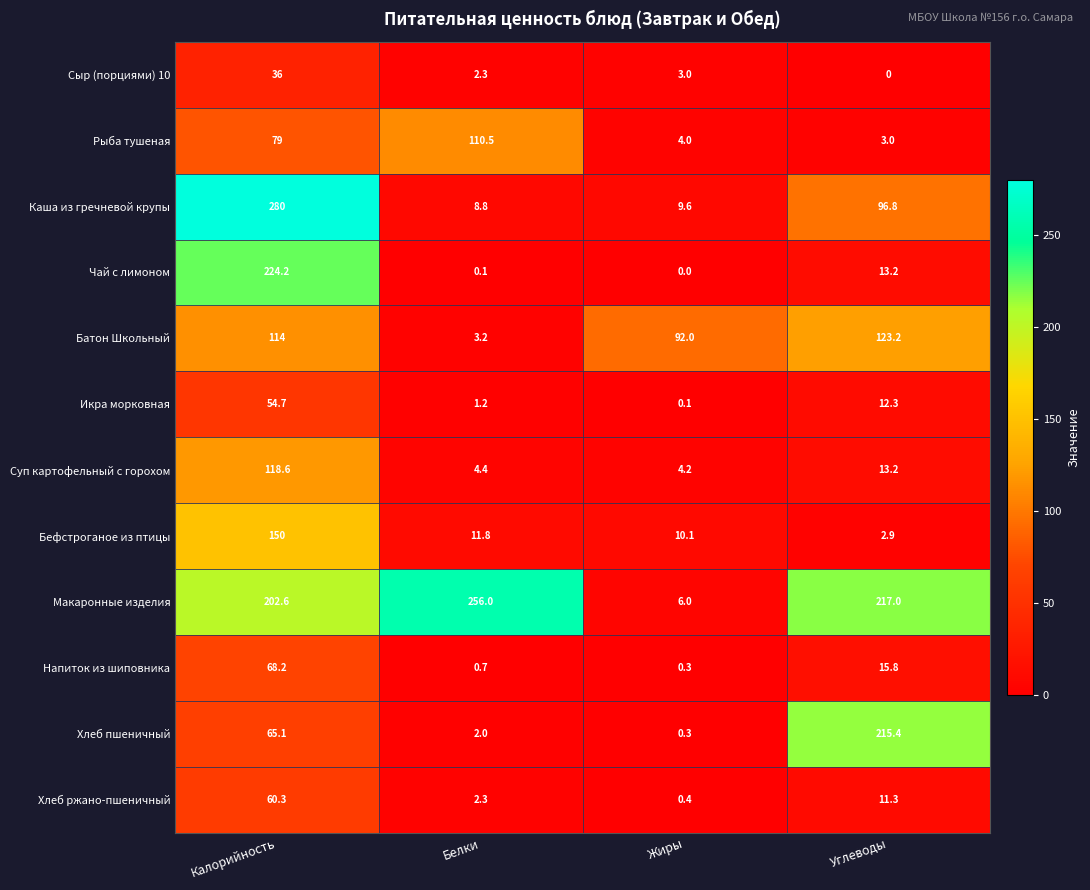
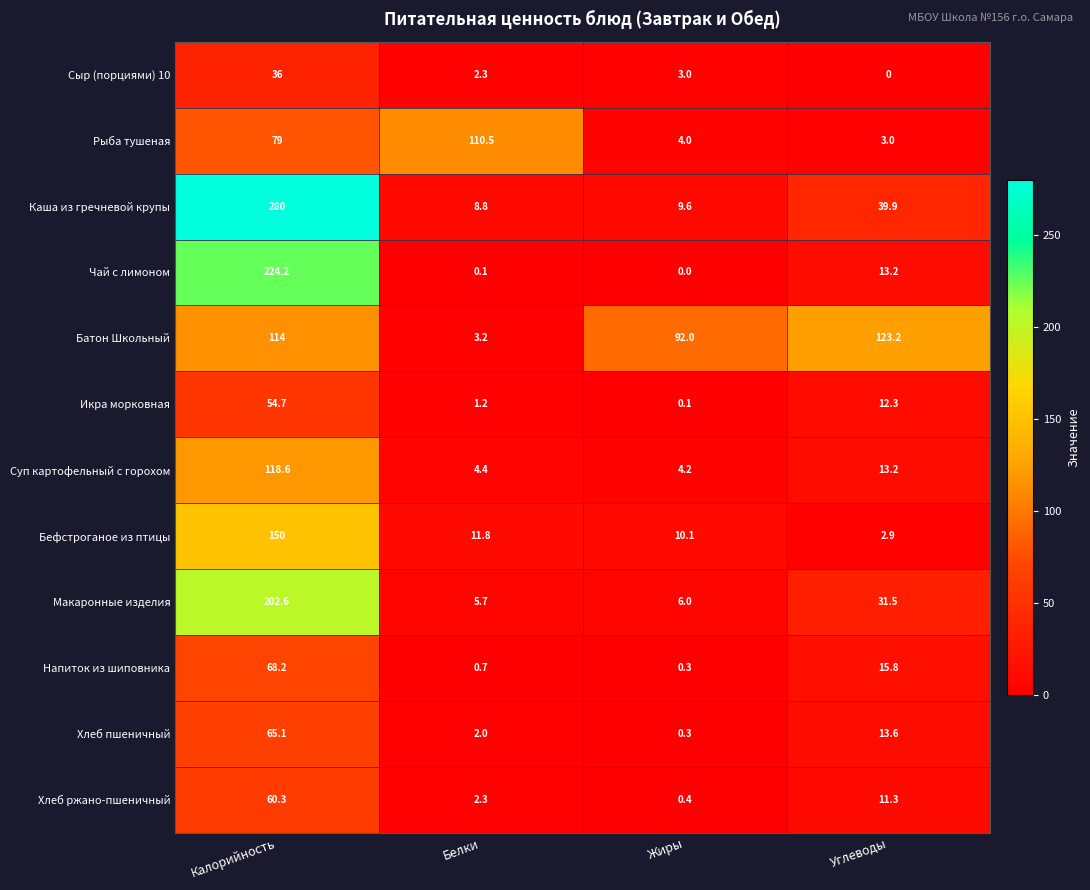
Каша из гречневой крупы, Углеводы: 96.8 -> 39.9
Макаронные изделия, Белки: 256.0 -> 5.7
Макаронные изделия, Углеводы: 217.0 -> 31.5
Хлеб пшеничный, Углеводы: 215.4 -> 13.6
